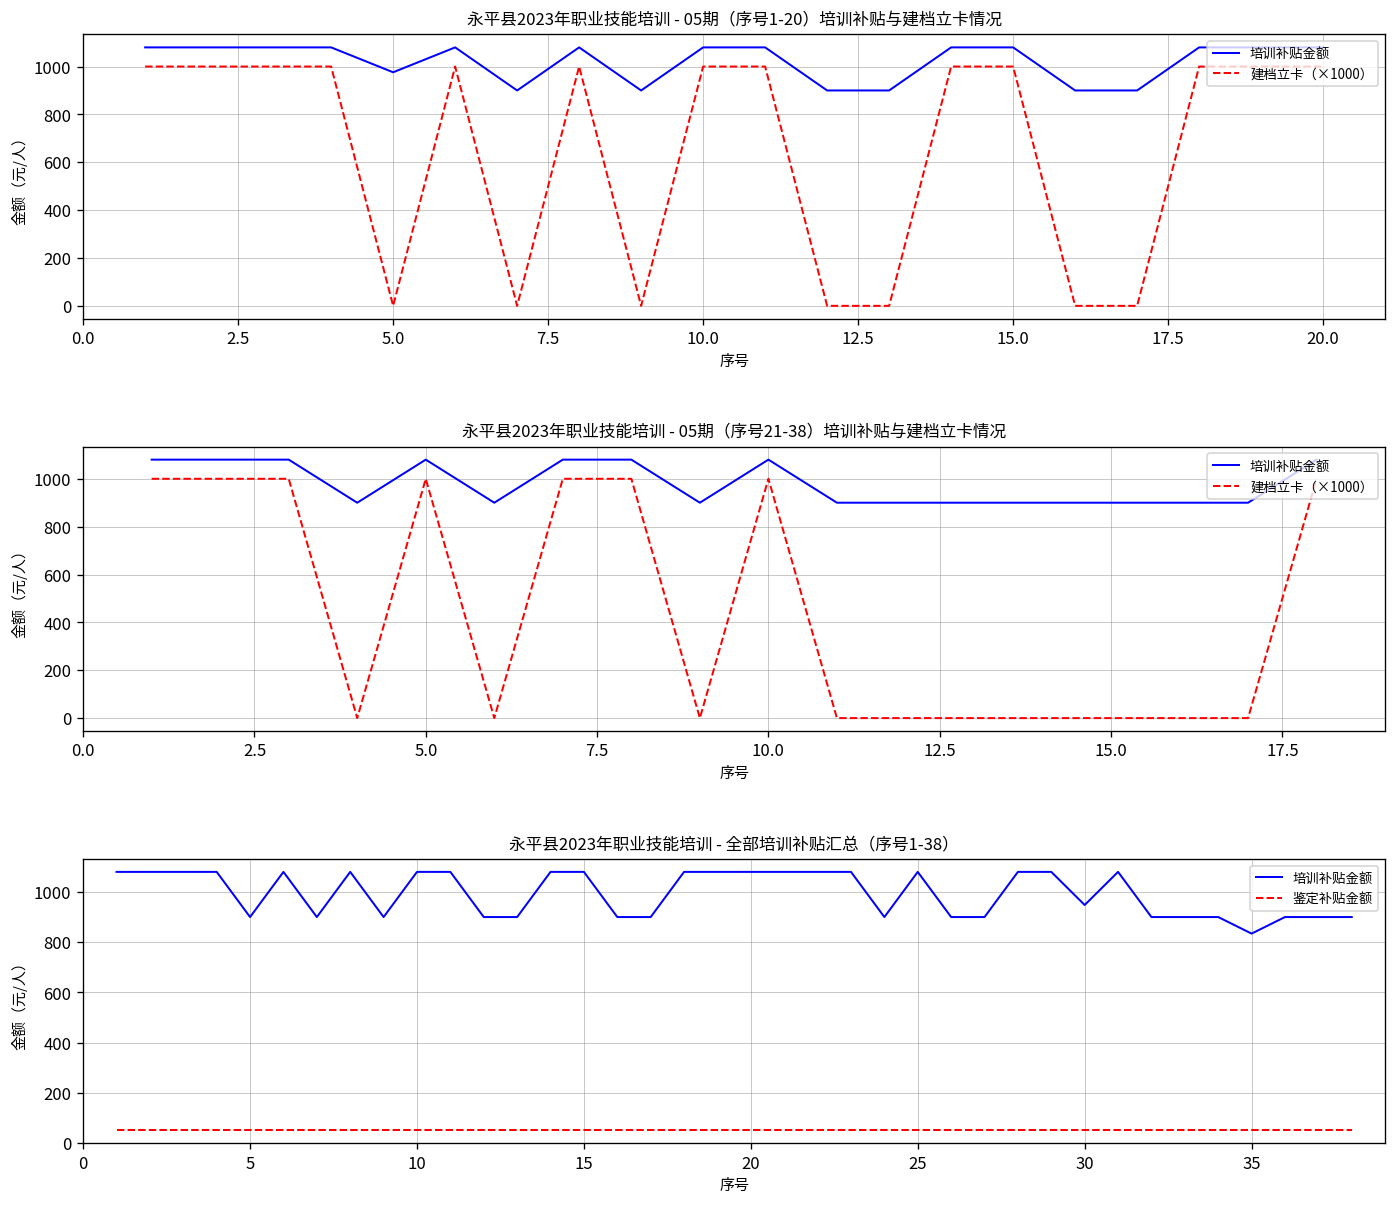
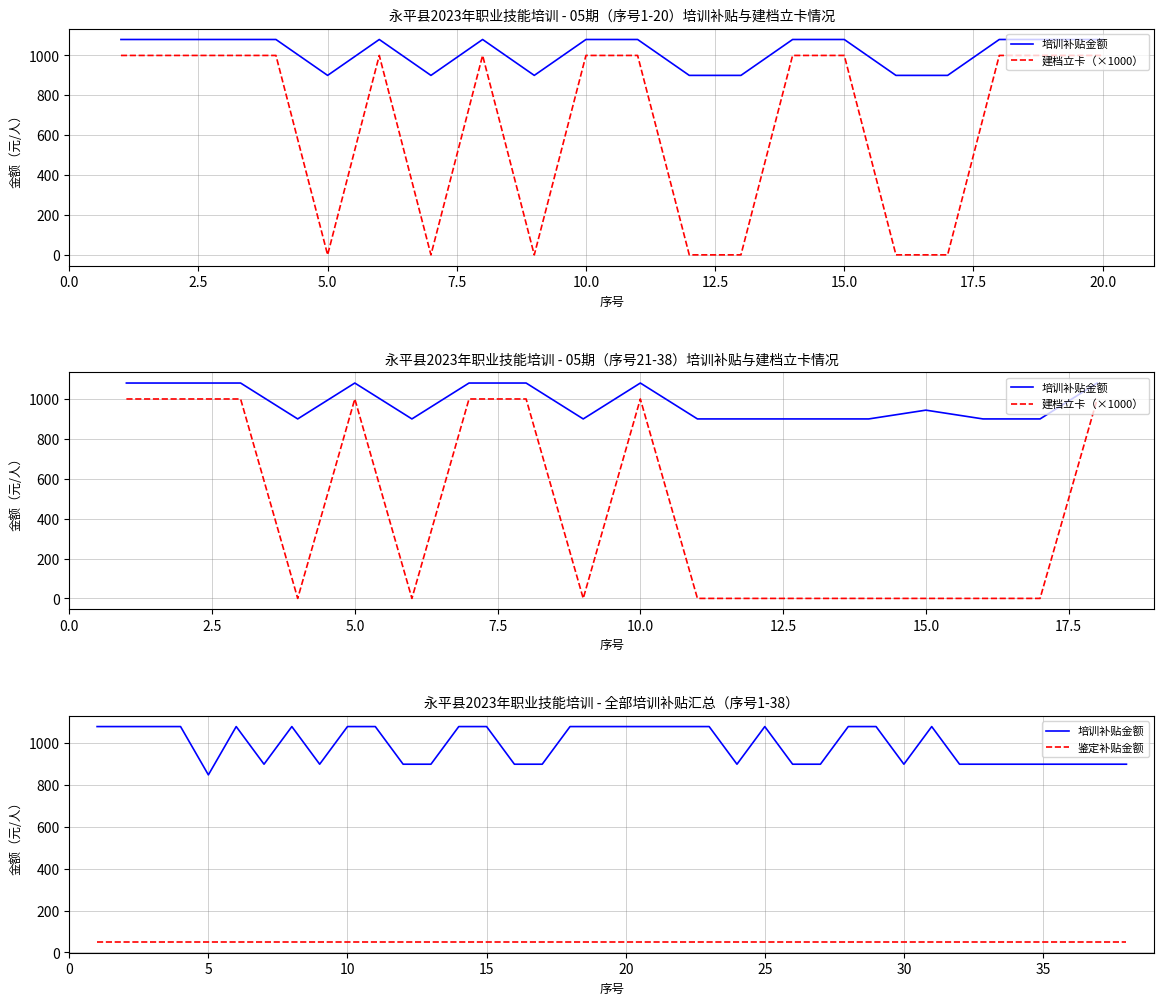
永平县2023年职业技能培训 - 05期（序号1-20）培训补贴与建档立卡情况, 培训补贴金额, 5.0: 980 -> 900
永平县2023年职业技能培训 - 05期（序号21-38）培训补贴与建档立卡情况, 培训补贴金额, 15.0: 900 -> 940
永平县2023年职业技能培训 - 全部培训补贴汇总（序号1-38）, 培训补贴金额, 5: 900 -> 850
永平县2023年职业技能培训 - 全部培训补贴汇总（序号1-38）, 培训补贴金额, 30: 950 -> 900
永平县2023年职业技能培训 - 全部培训补贴汇总（序号1-38）, 培训补贴金额, 35: 830 -> 900
